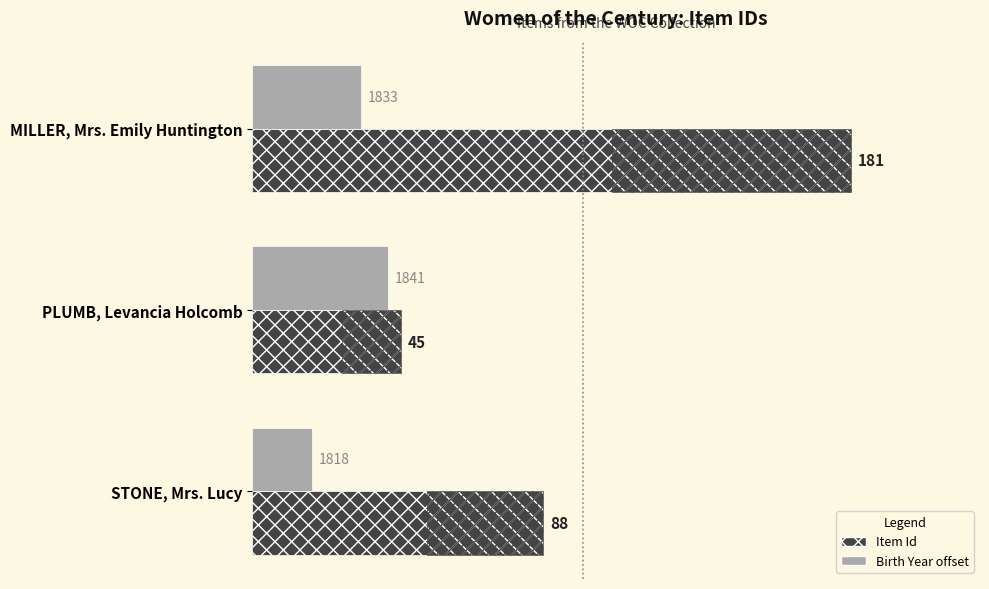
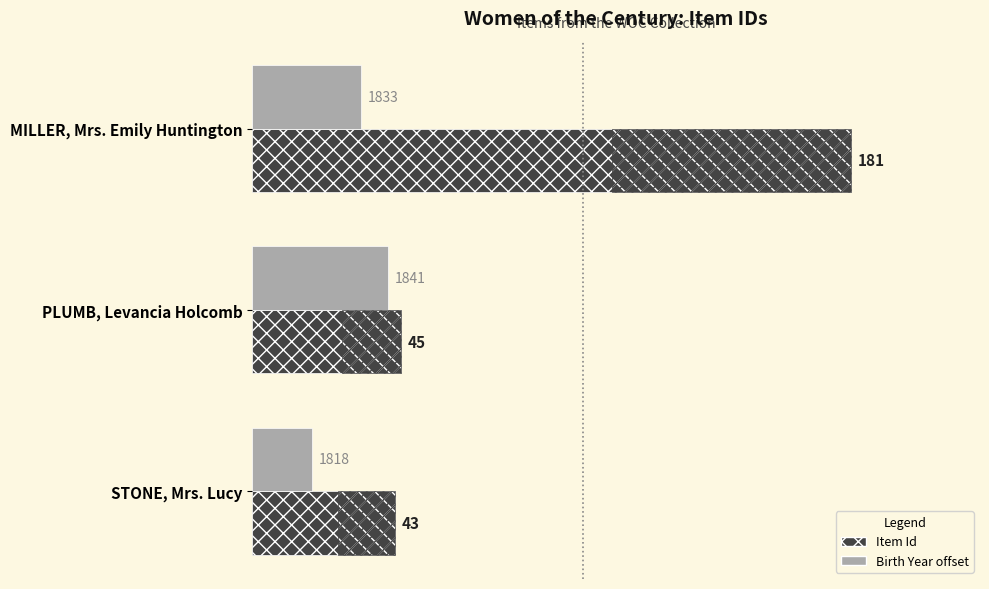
Item Id, STONE, Mrs. Lucy: 88 -> 43
